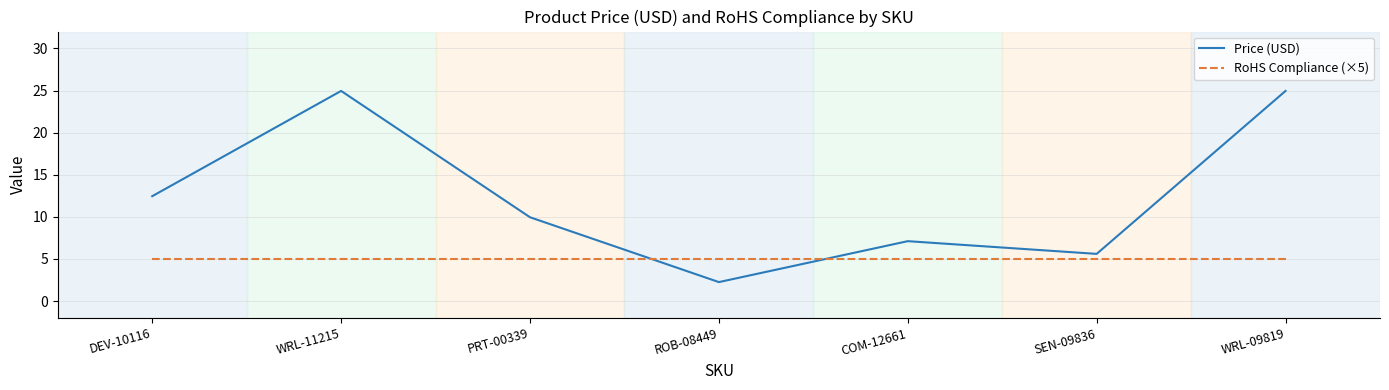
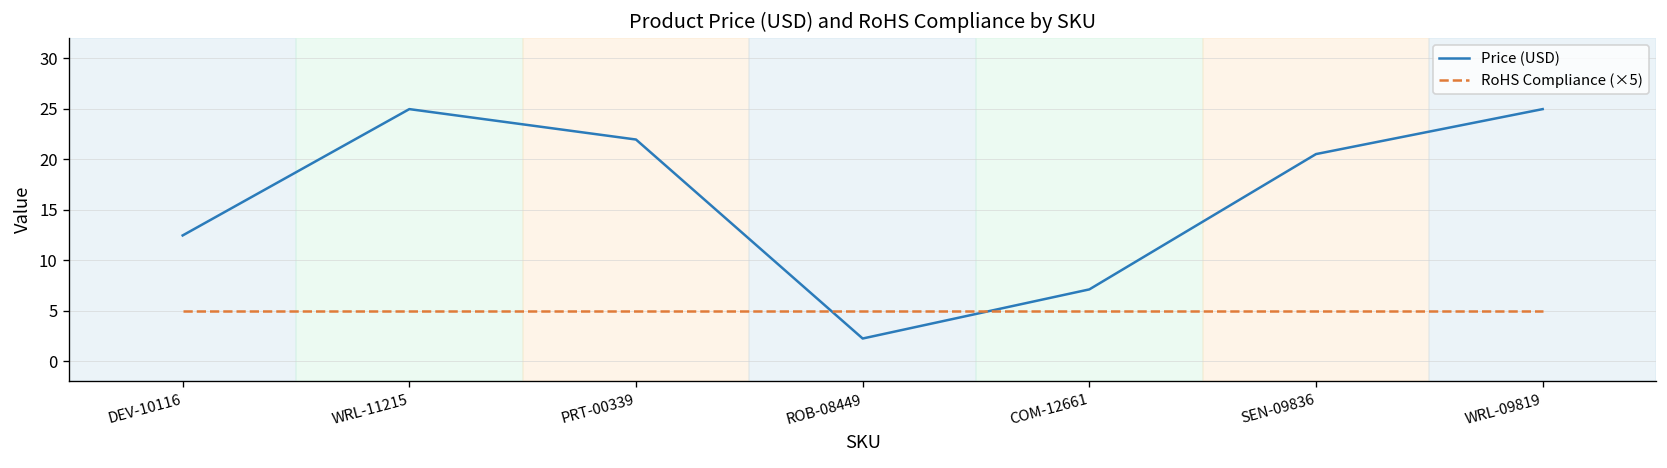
Price (USD), PRT-00339: 10 -> 22
Price (USD), SEN-09836: 6 -> 21
